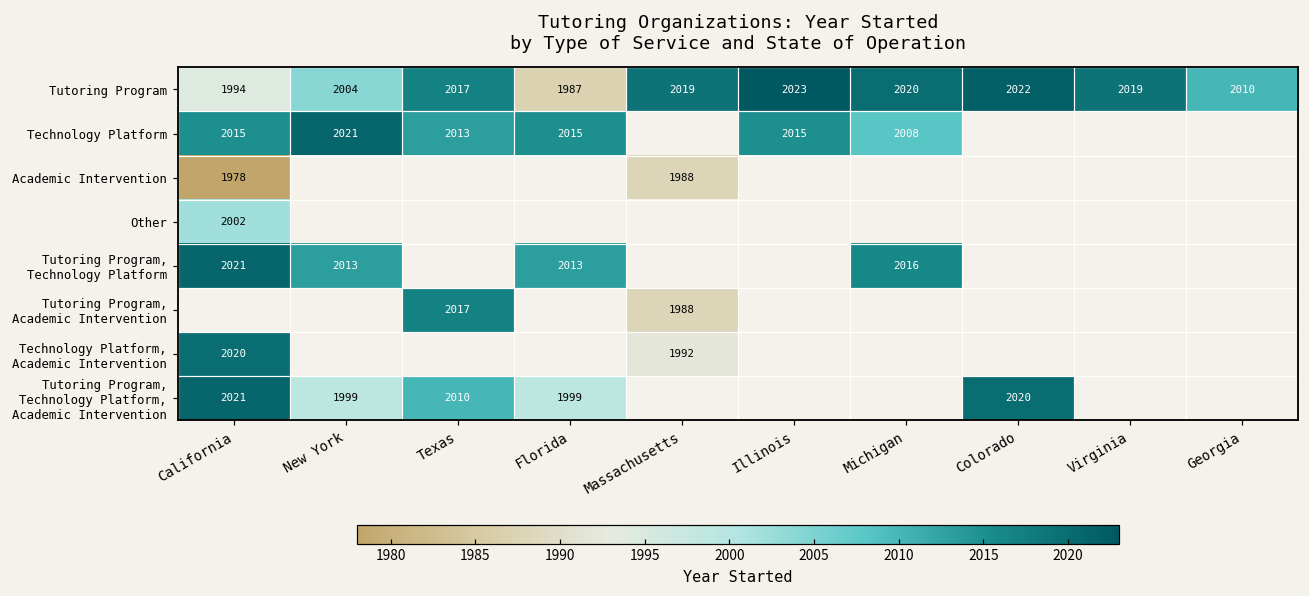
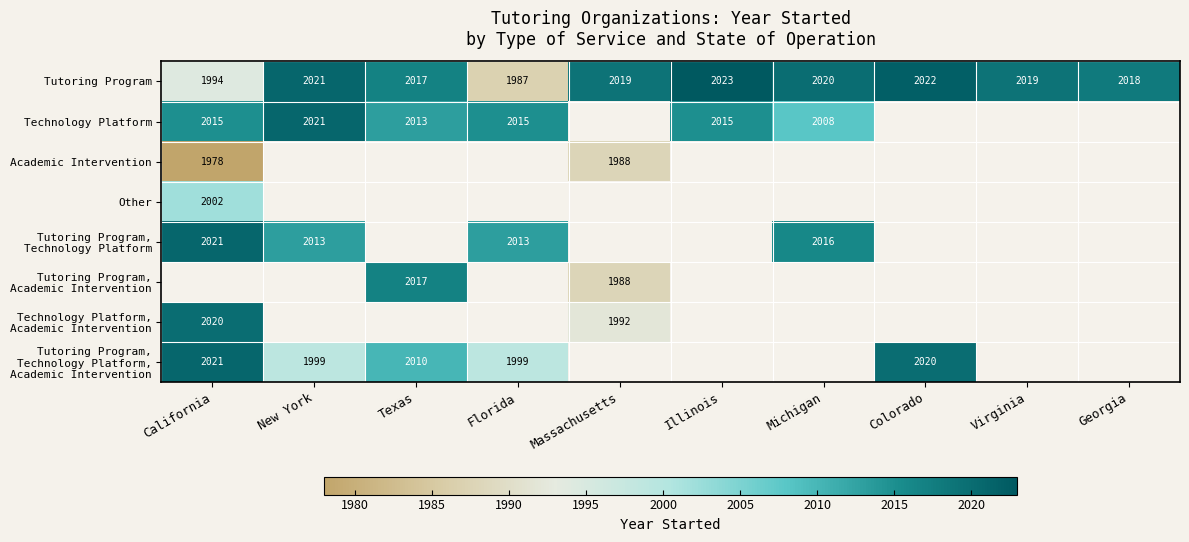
Tutoring Program, New York: 2004 -> 2021
Tutoring Program, Georgia: 2010 -> 2018
